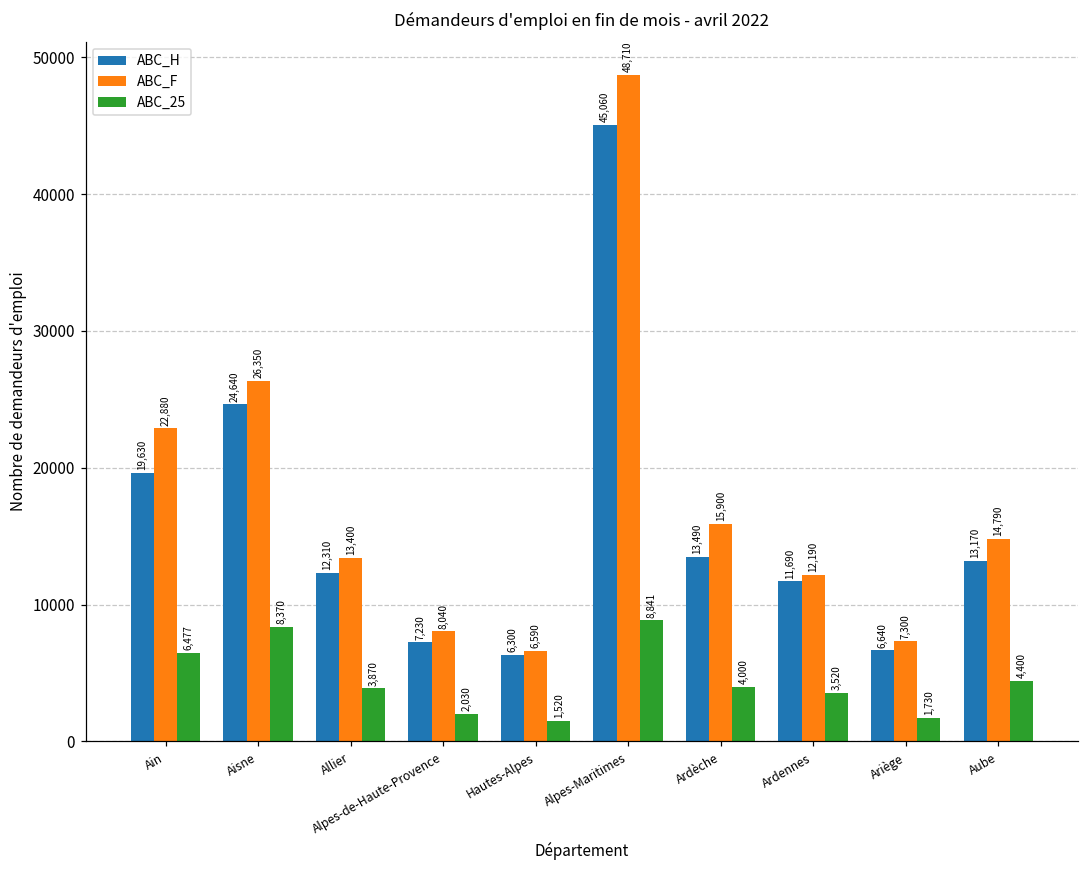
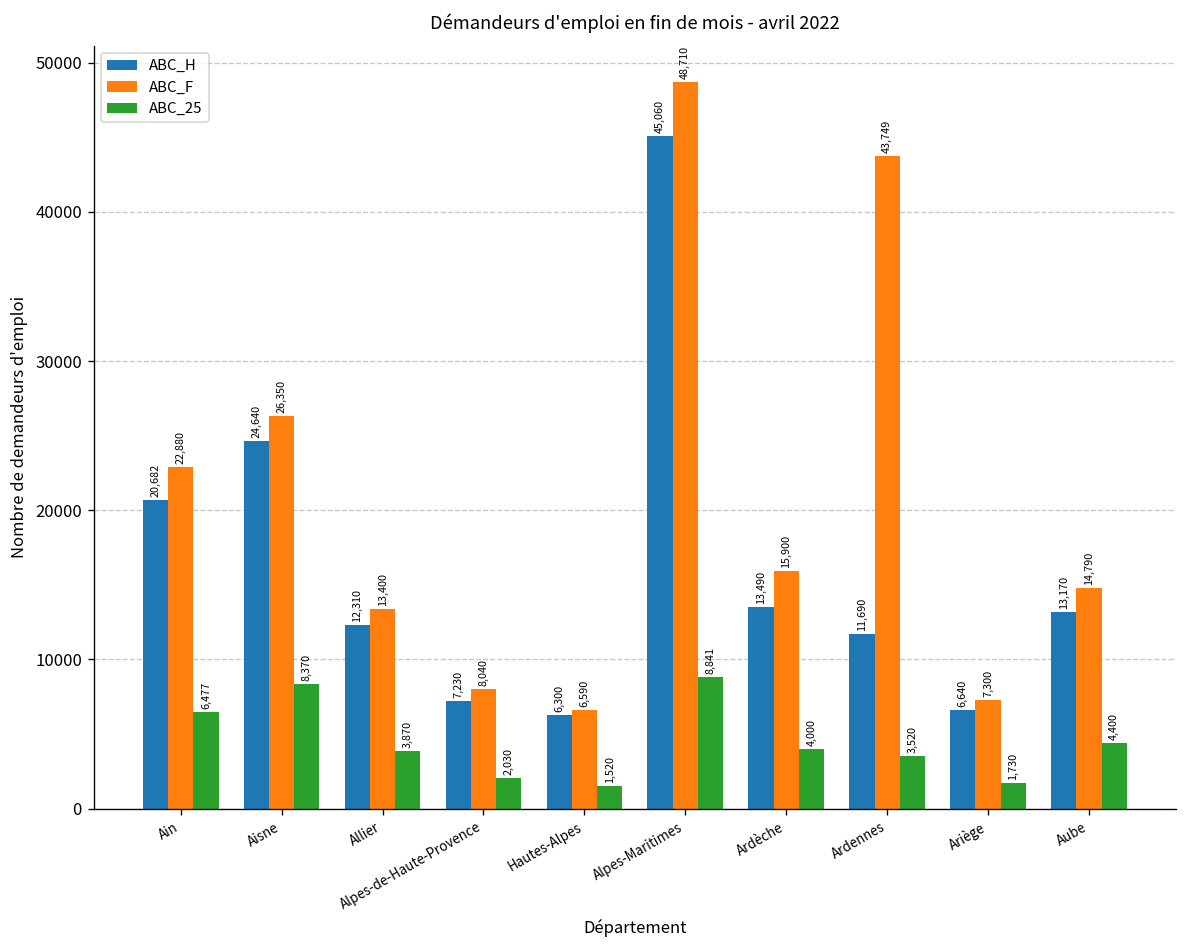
ABC_H, Ain: 19,630 -> 20,682
ABC_F, Ardennes: 12,190 -> 43,749
